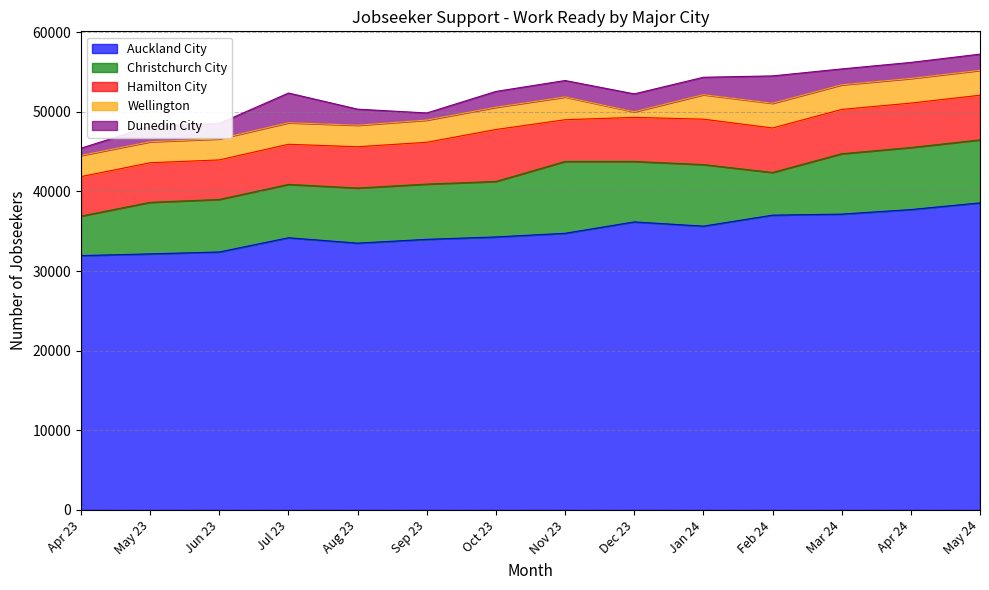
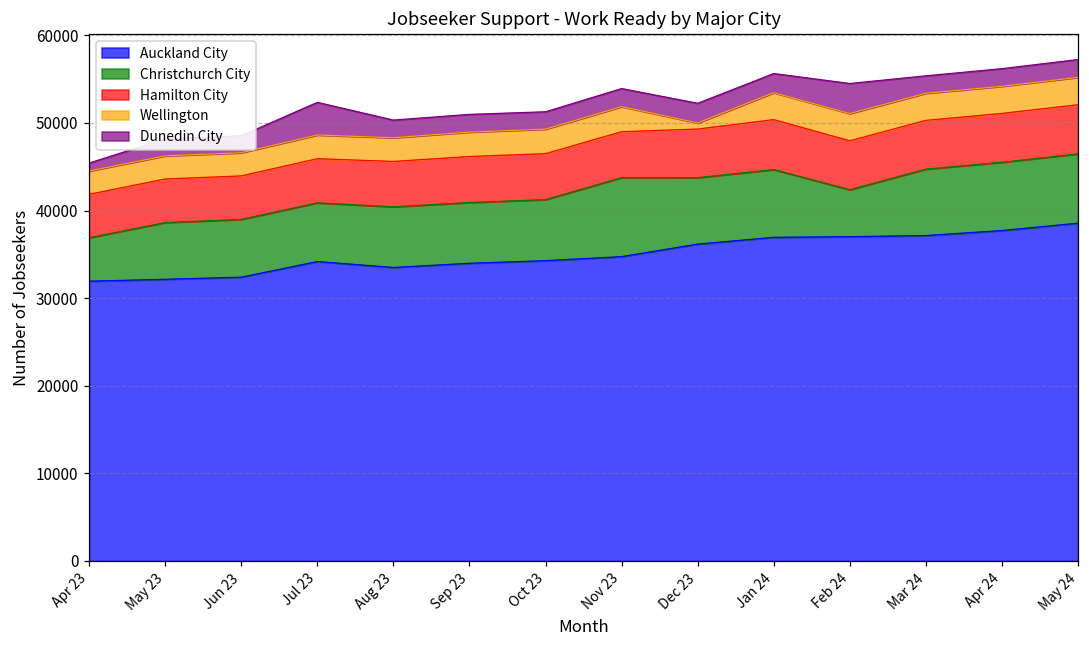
Dunedin City, Sep 23: 1000 -> 2000
Hamilton City, Oct 23: 7000 -> 5000
Auckland City, Jan 24: 36000 -> 37000
